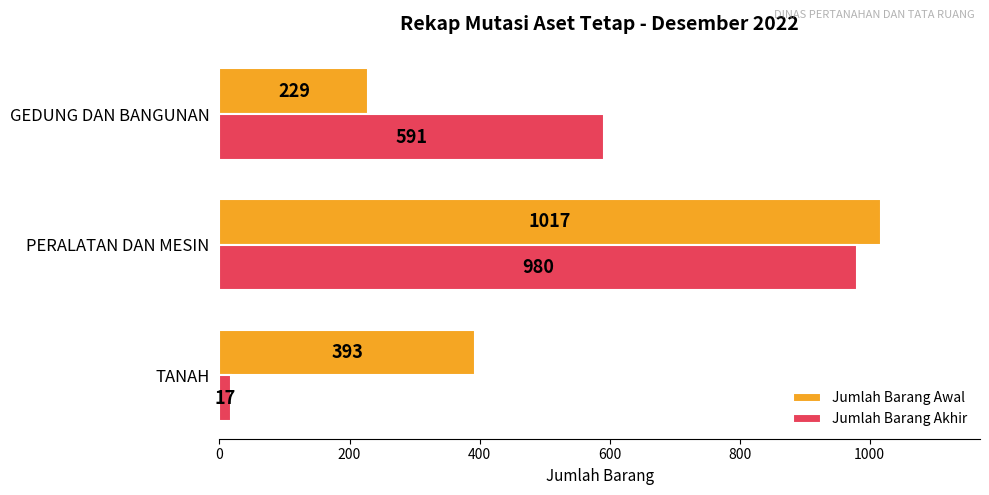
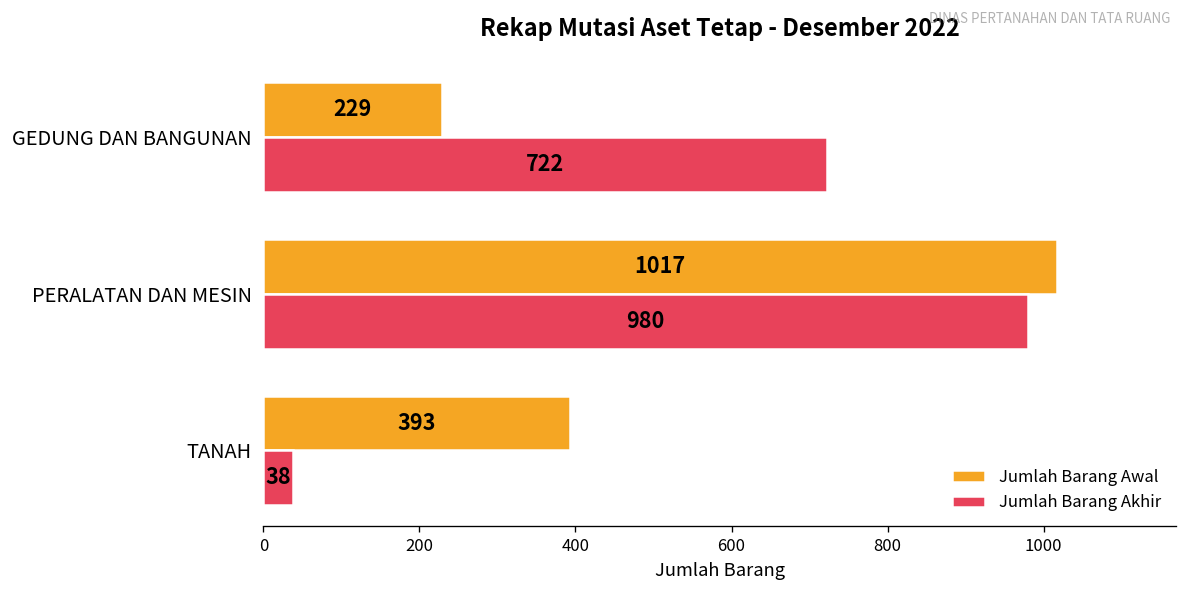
Jumlah Barang Akhir, GEDUNG DAN BANGUNAN: 591 -> 722
Jumlah Barang Akhir, TANAH: 17 -> 38
